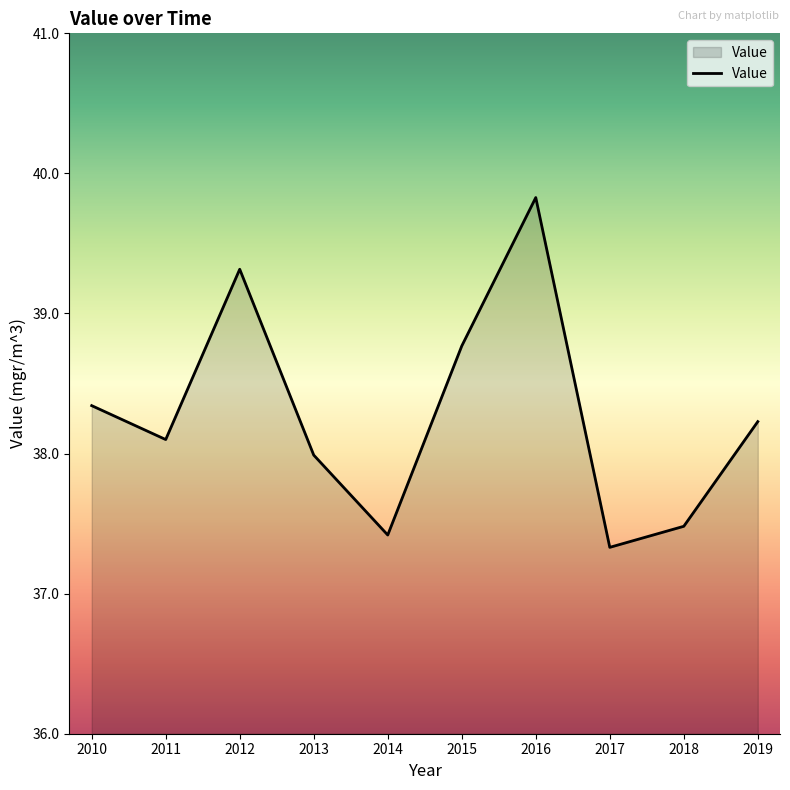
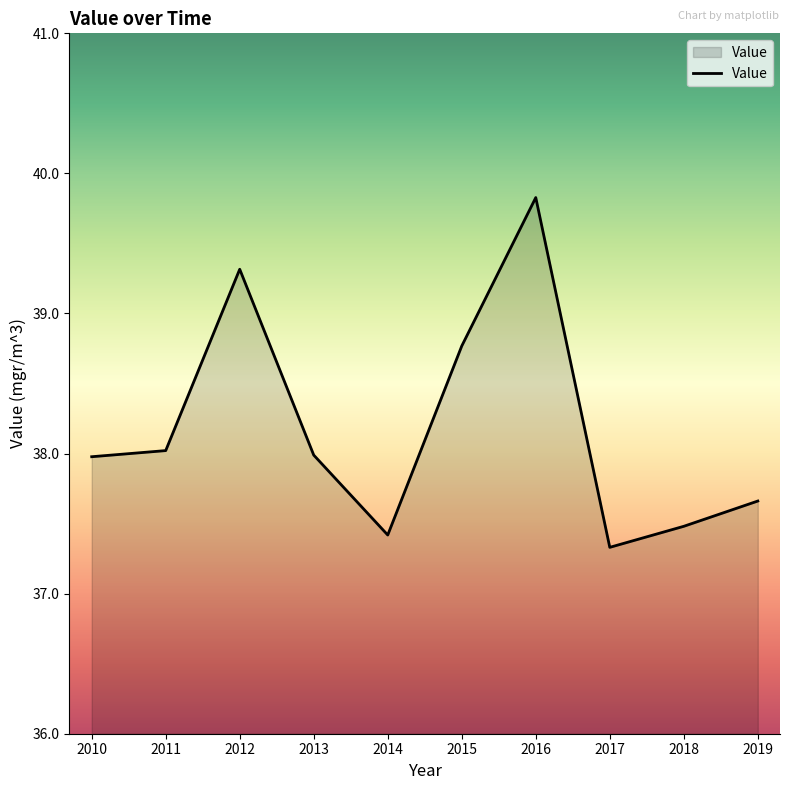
2010: 38.34 -> 37.98
2011: 38.10 -> 38.02
2019: 38.23 -> 37.66
